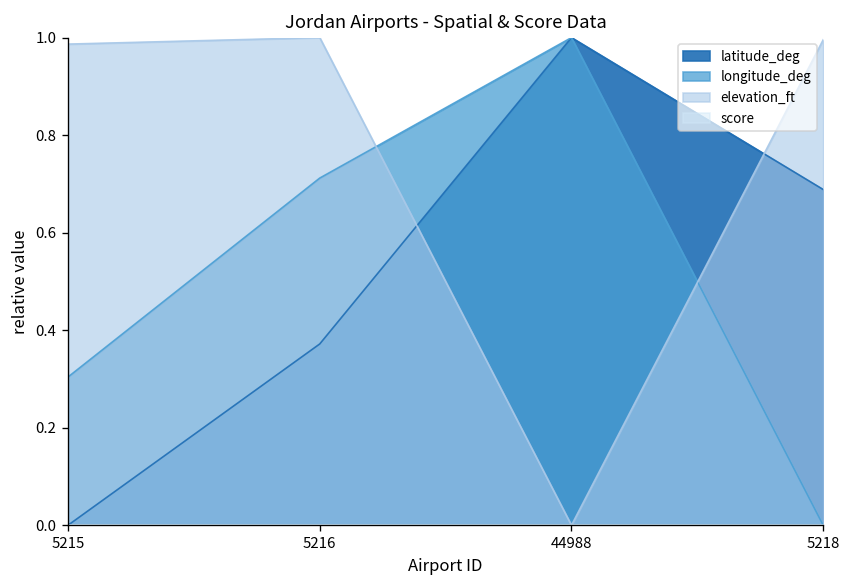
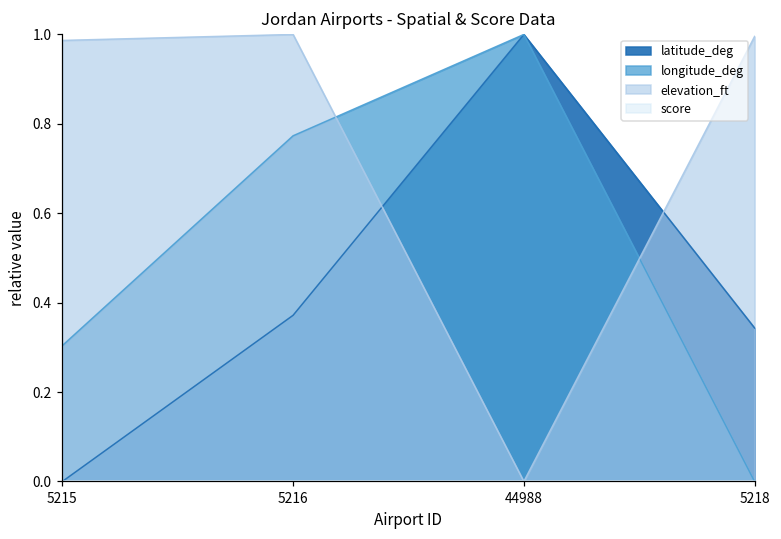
longitude_deg, 5216: 0.71 -> 0.77
latitude_deg, 5218: 0.69 -> 0.34
